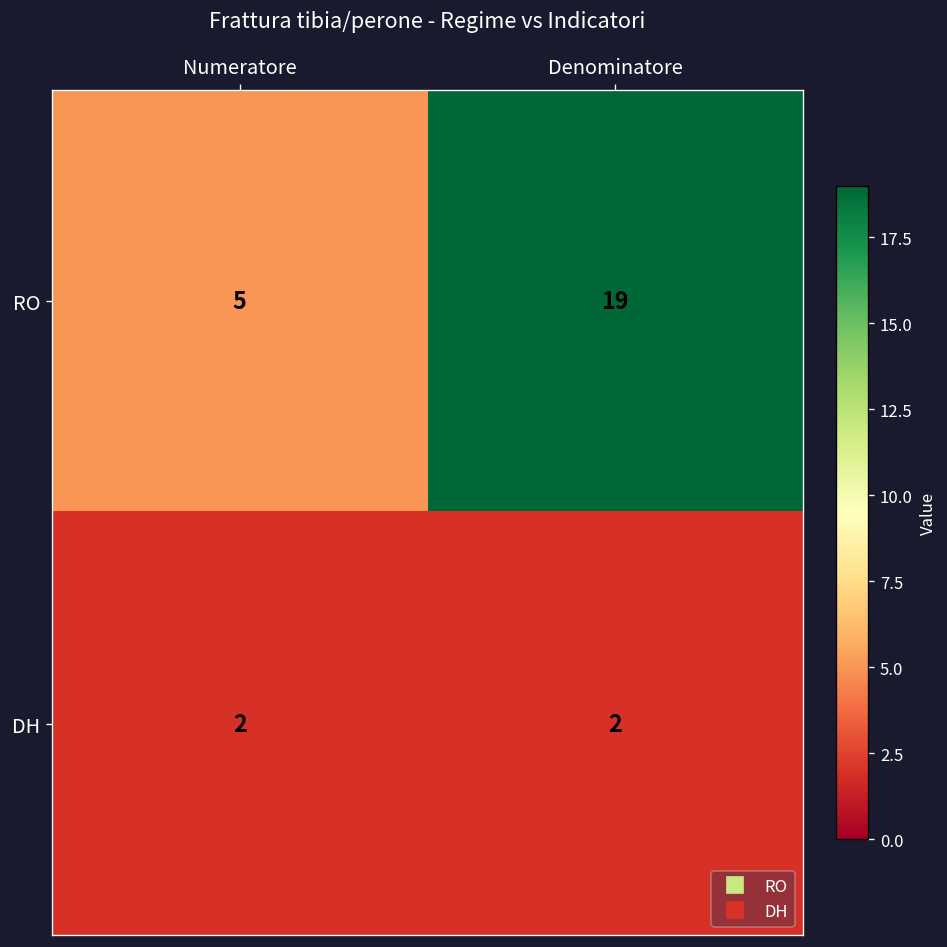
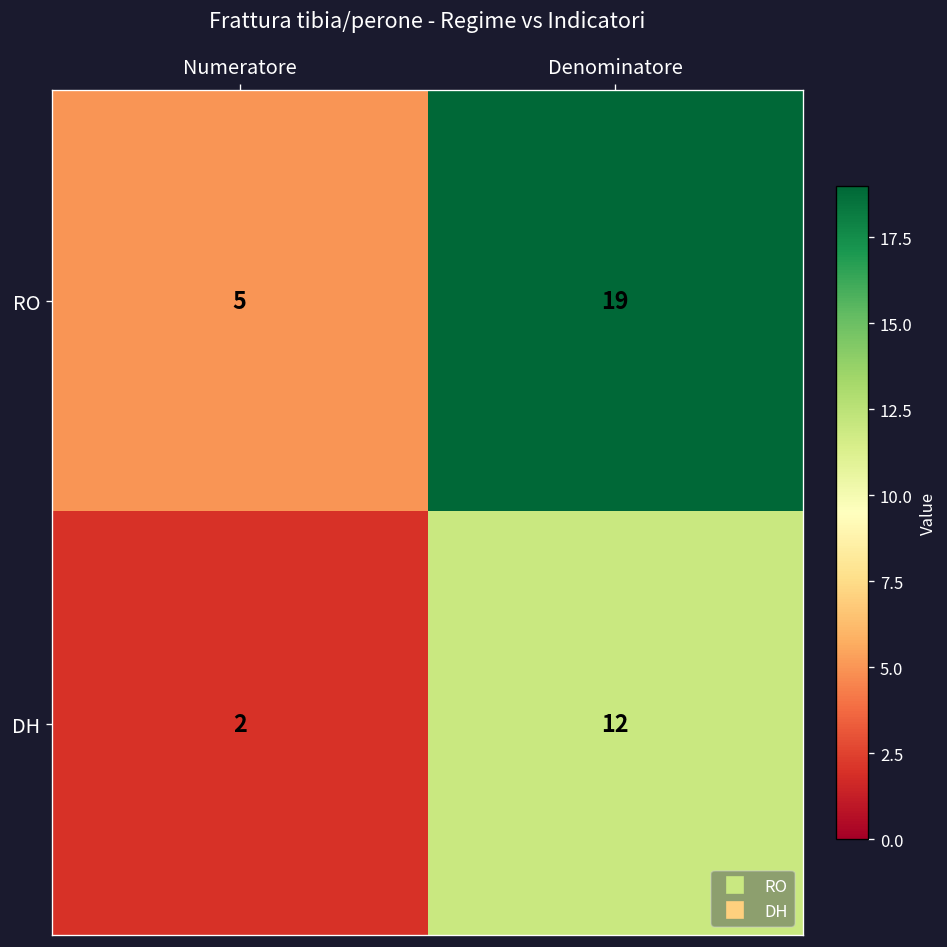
DH, Denominatore: 2 -> 12
